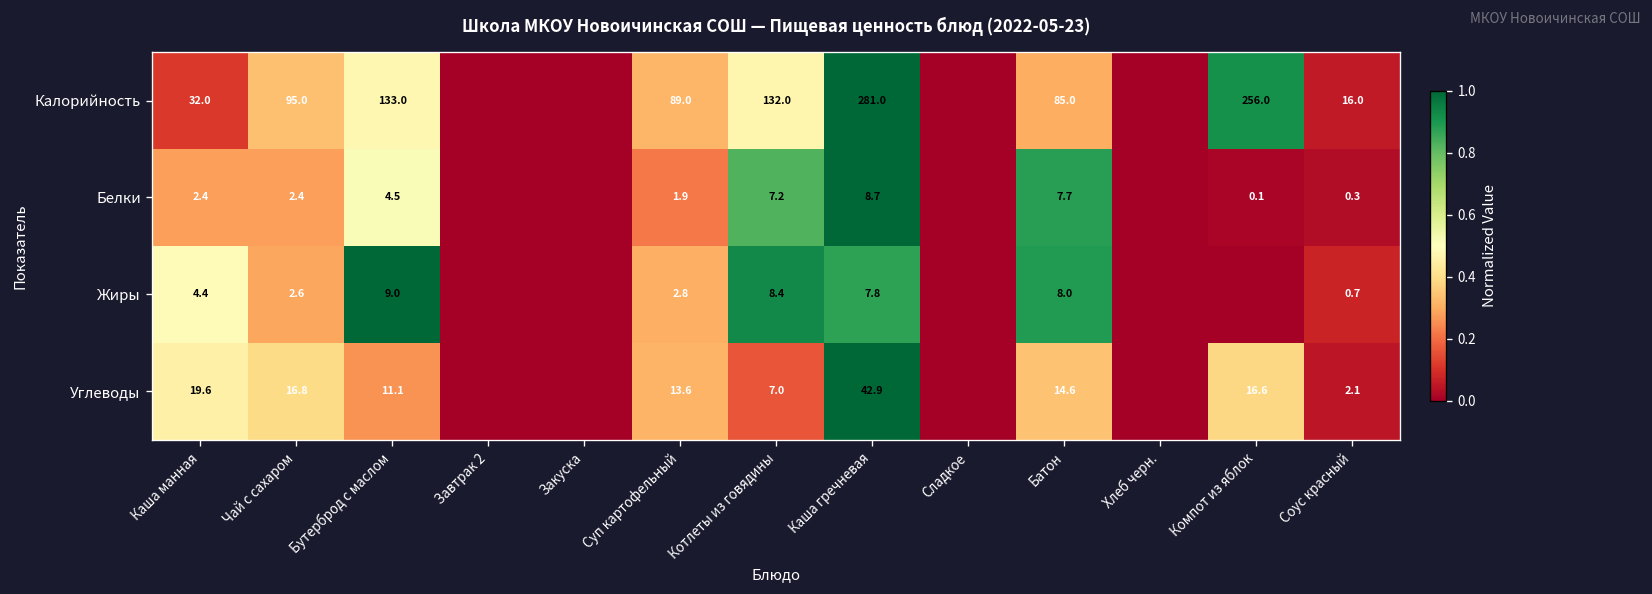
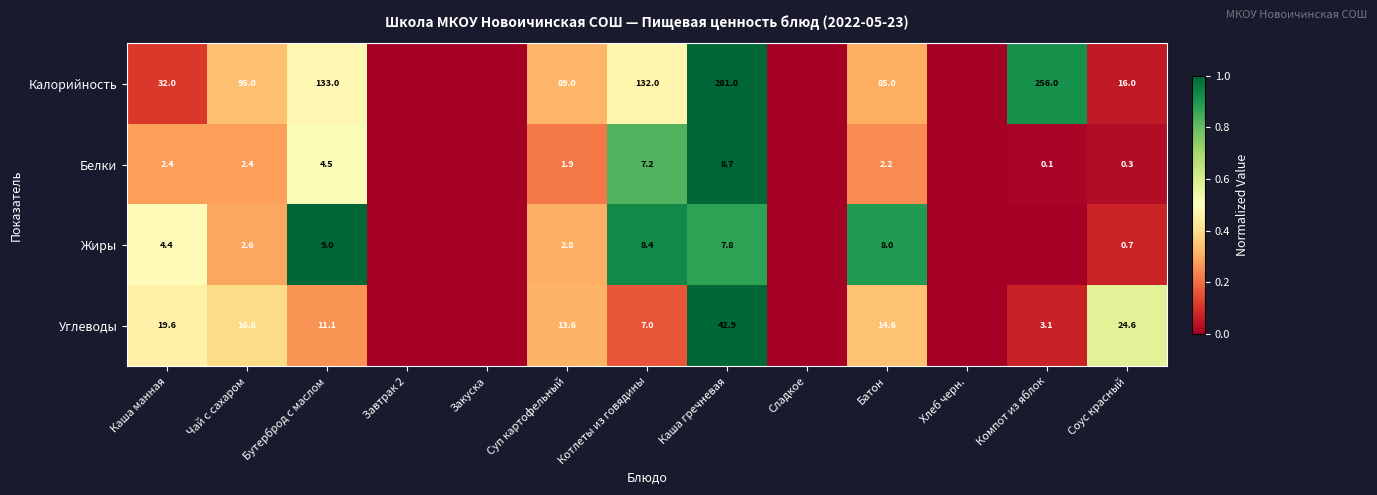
Белки, Батон: 7.7 -> 2.2
Углеводы, Компот из яблок: 16.6 -> 3.1
Углеводы, Соус красный: 2.1 -> 24.6
